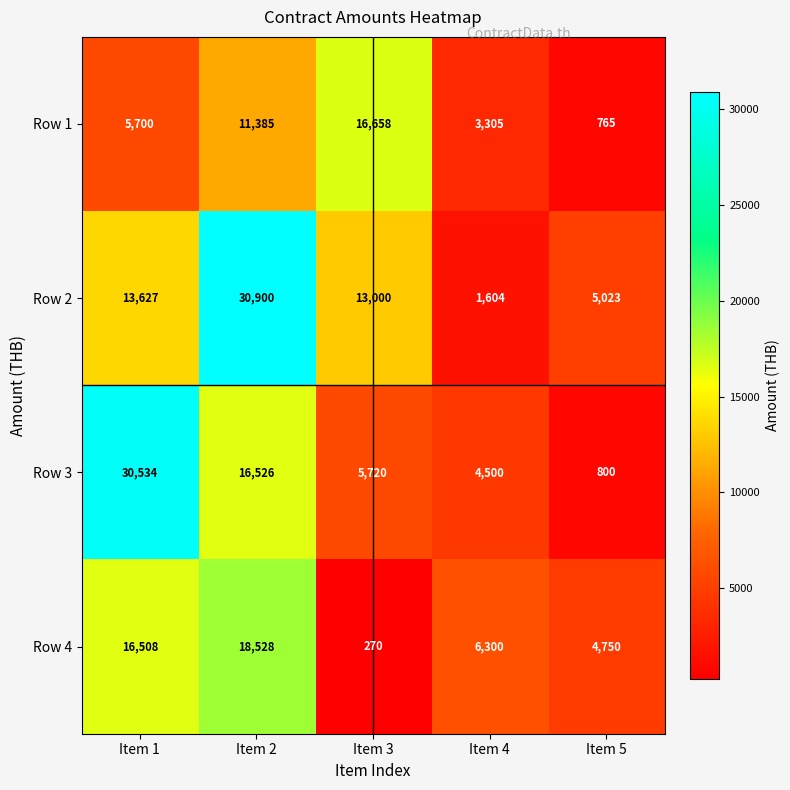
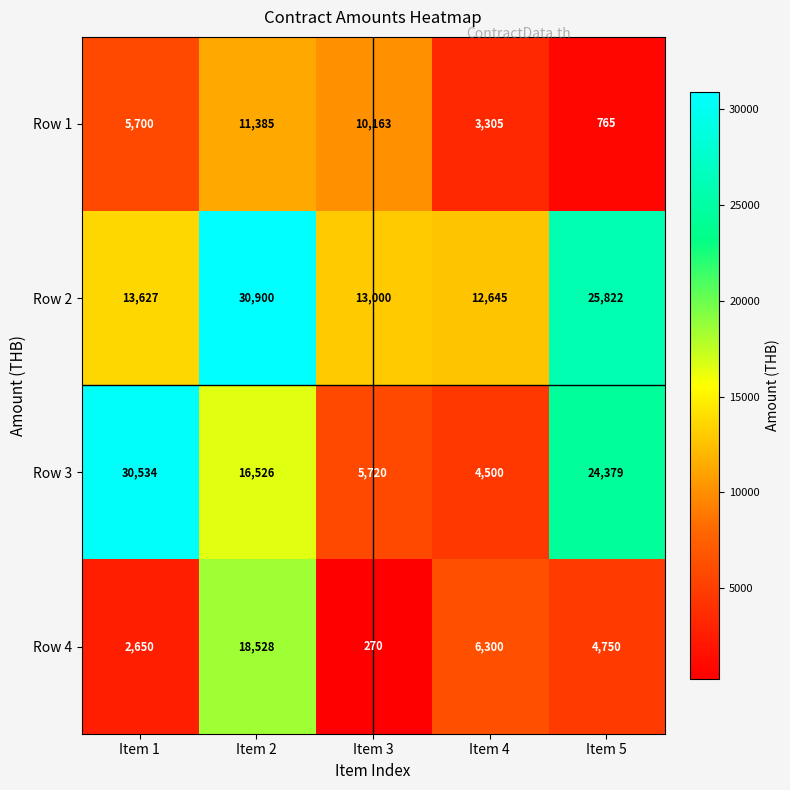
Row 1, Item 3: 16,658 -> 10,163
Row 2, Item 4: 1,604 -> 12,645
Row 2, Item 5: 5,023 -> 25,822
Row 3, Item 5: 800 -> 24,379
Row 4, Item 1: 16,508 -> 2,650
